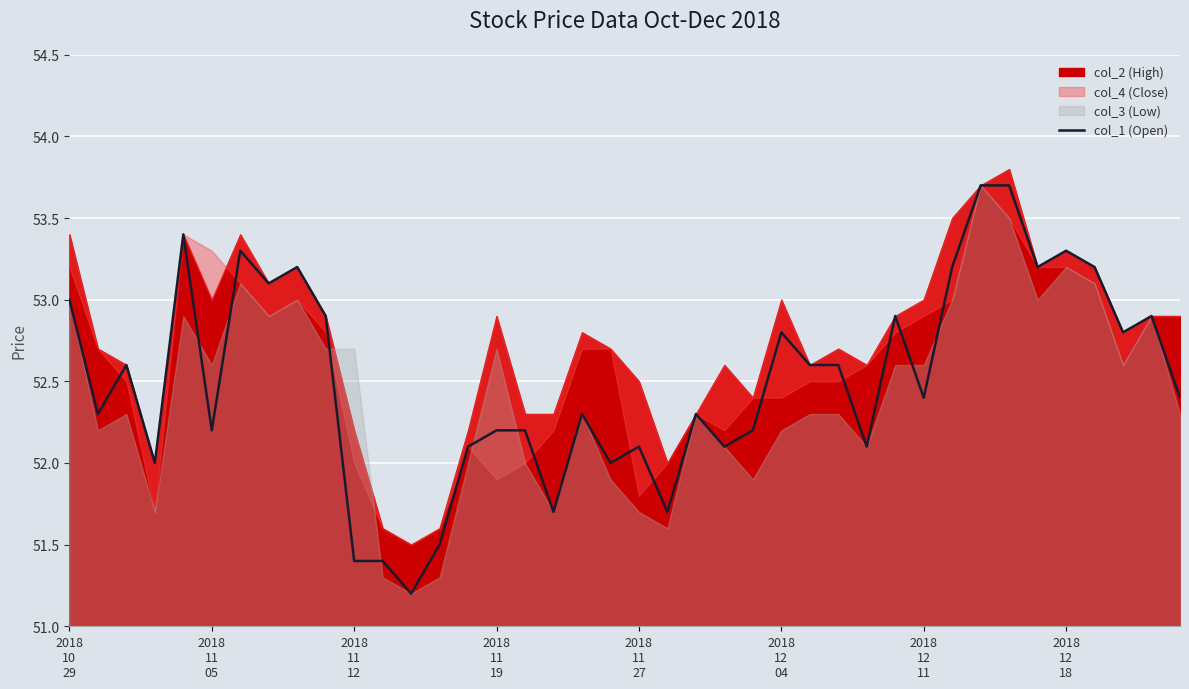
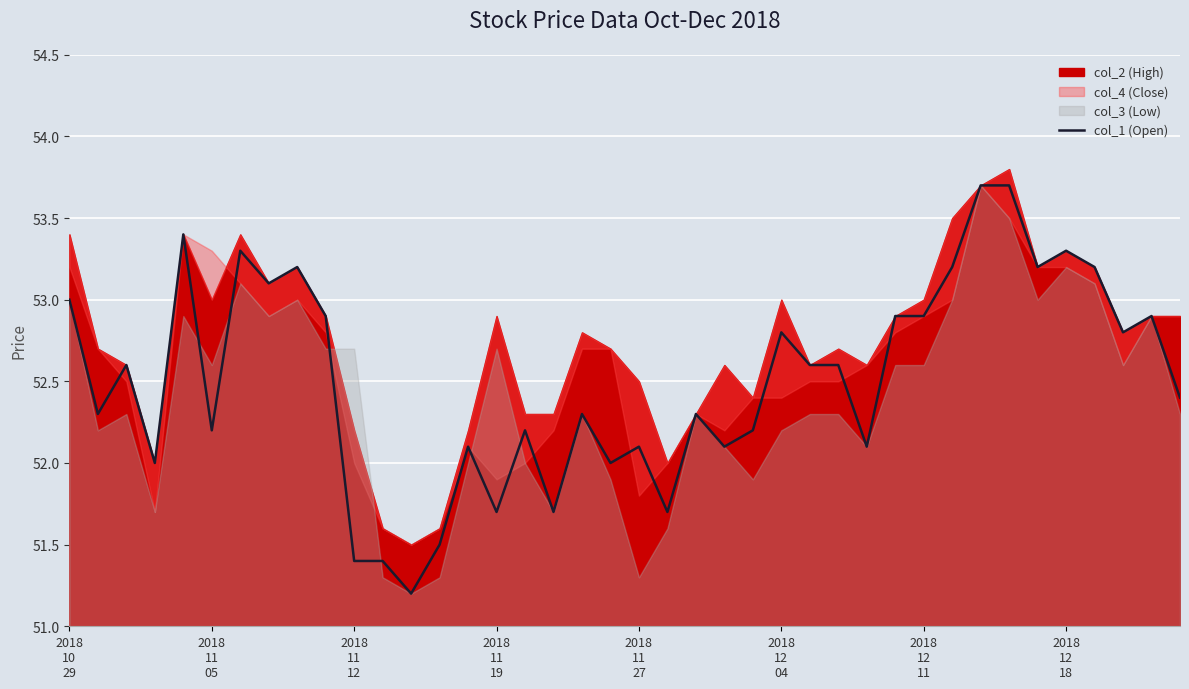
col_1 (Open), 2018 11 19: 52.2 -> 51.7
col_3 (Low), 2018 11 27: 51.7 -> 51.3
col_1 (Open), 2018 12 11: 52.4 -> 52.9
